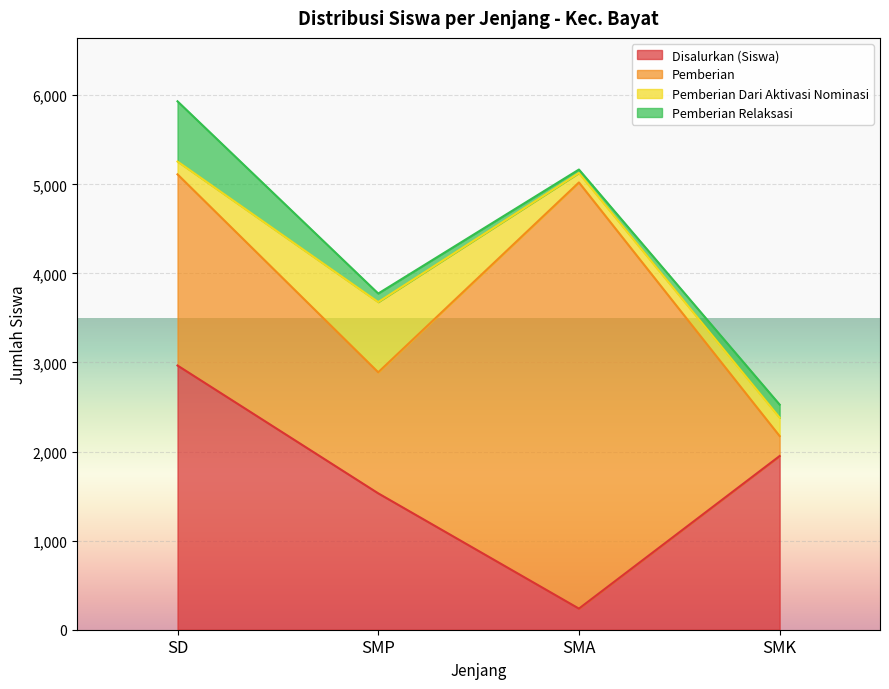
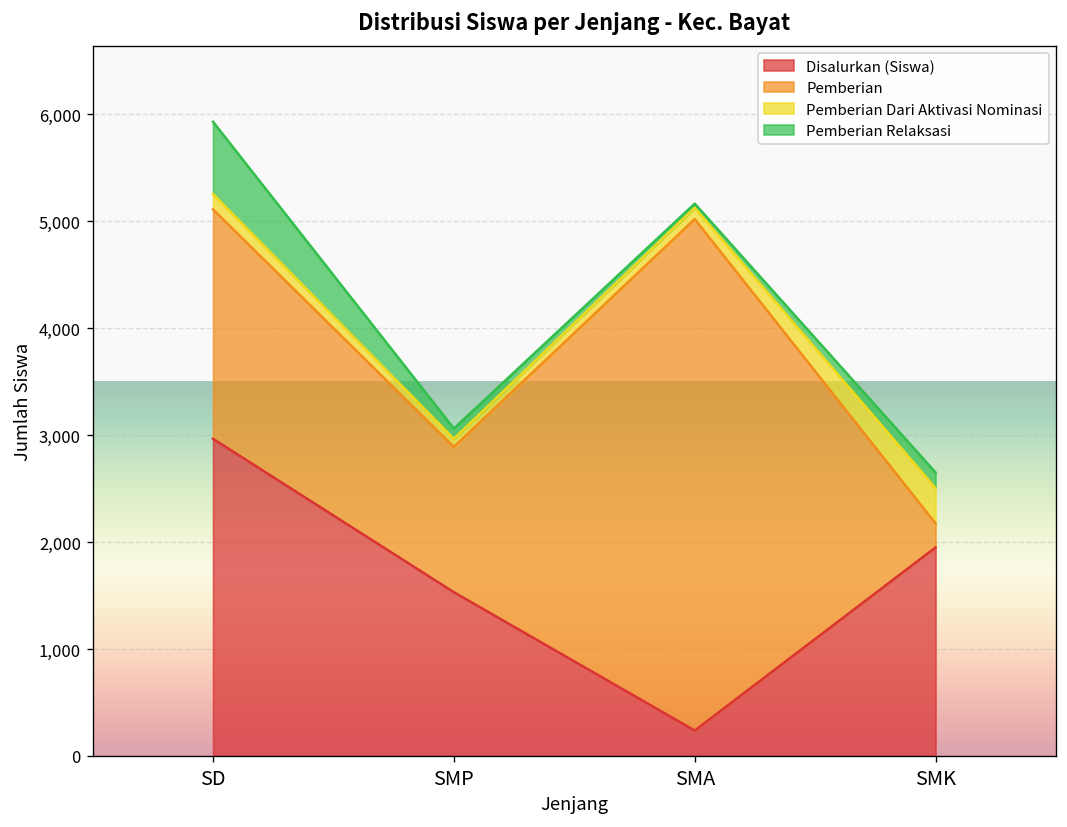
Pemberian Dari Aktivasi Nominasi, SMP: 800 -> 100
Pemberian Dari Aktivasi Nominasi, SMK: 200 -> 300
